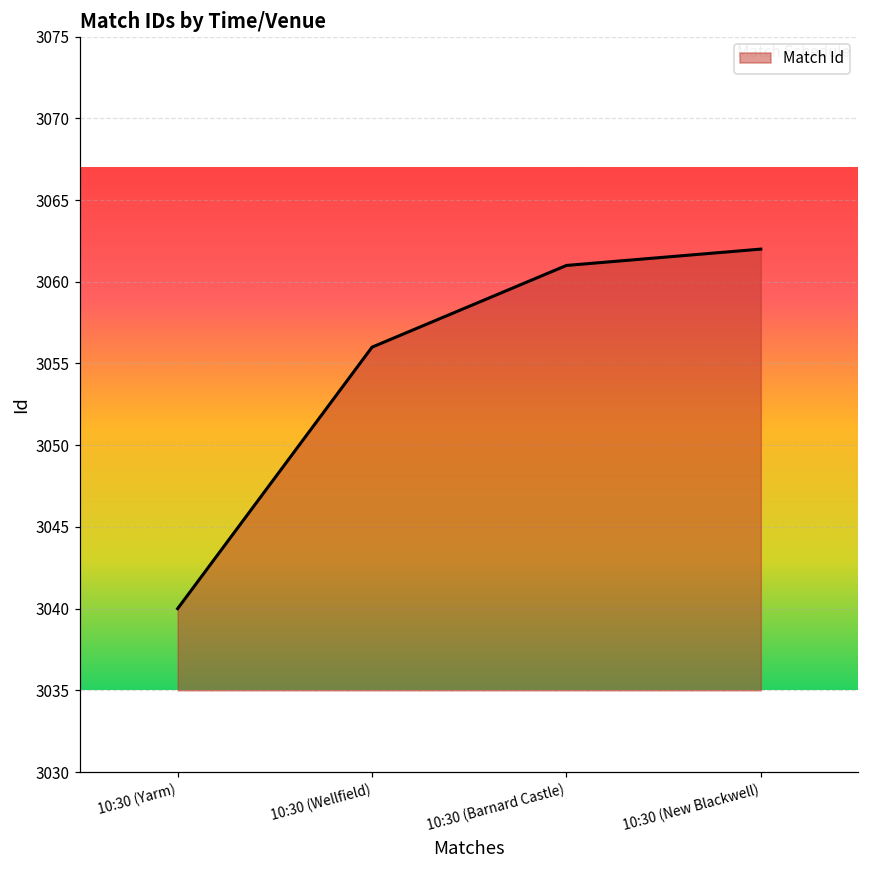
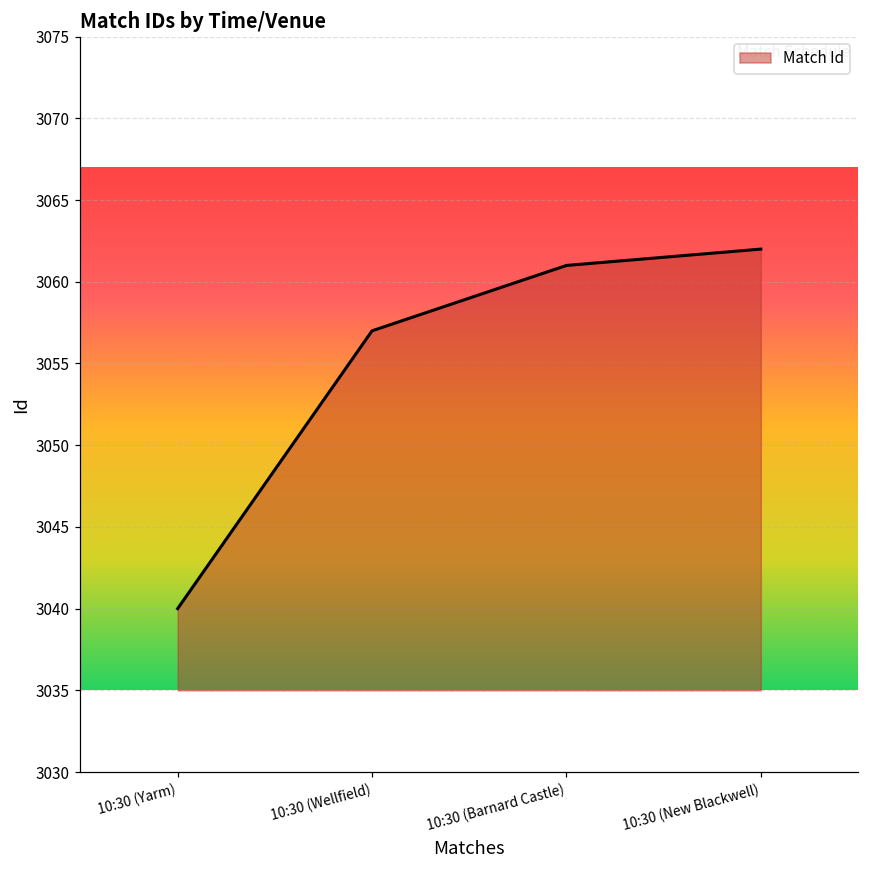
10:30 (Wellfield): 3056 -> 3057
